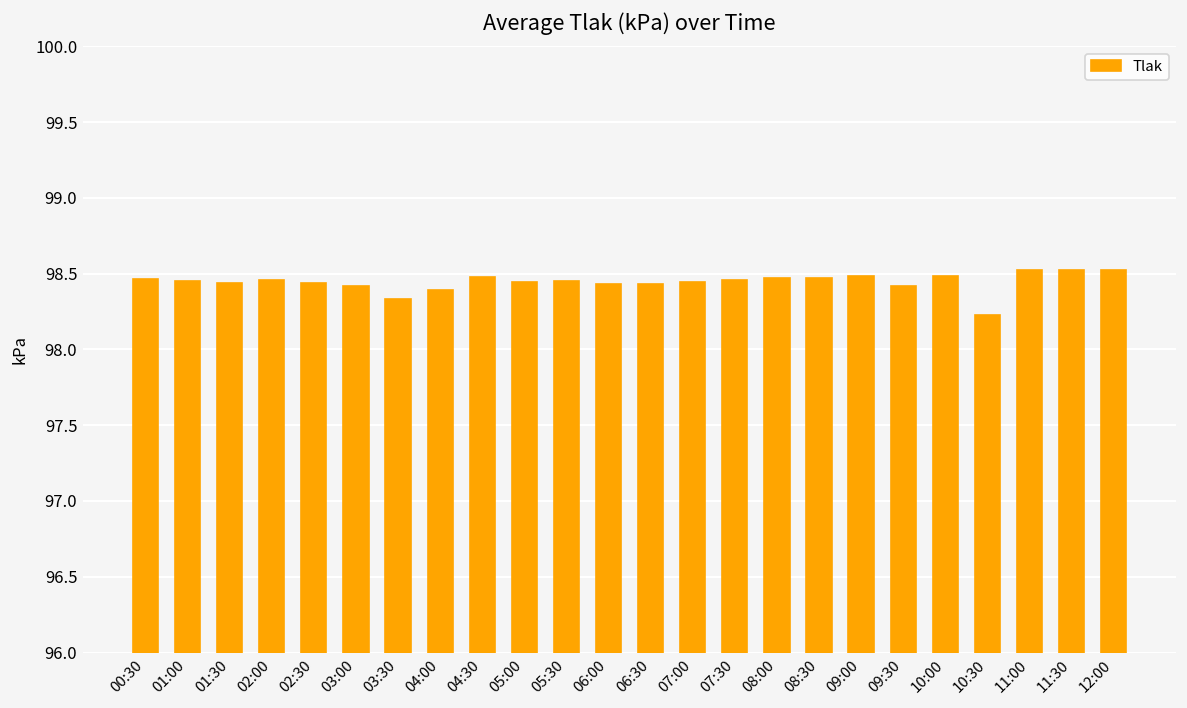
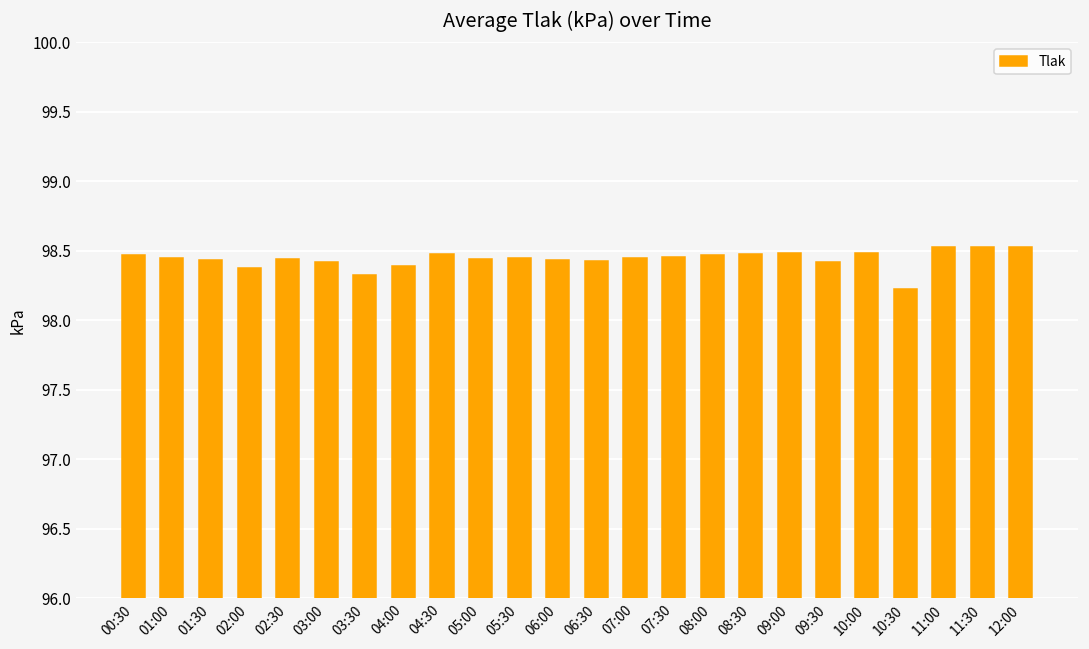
02:00: 98.45 -> 98.38
